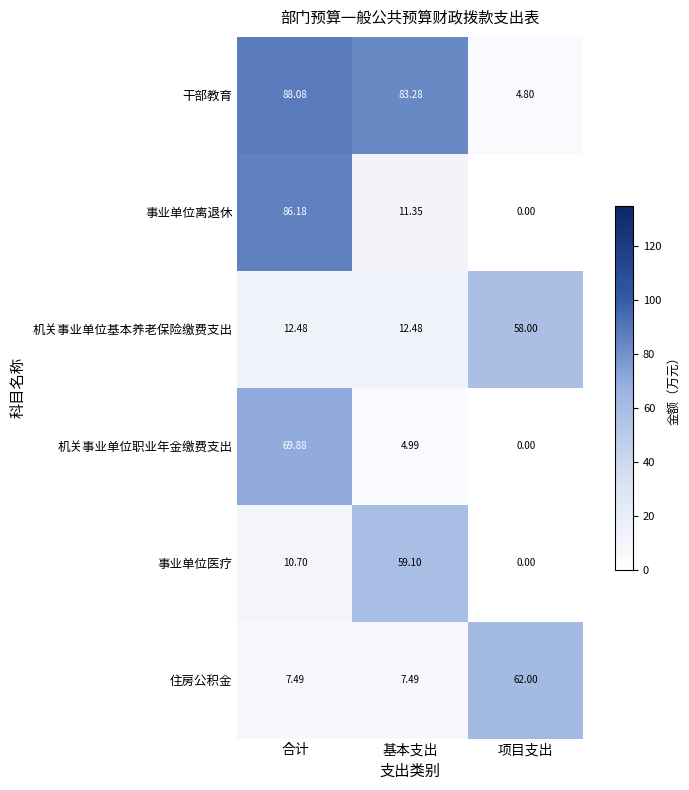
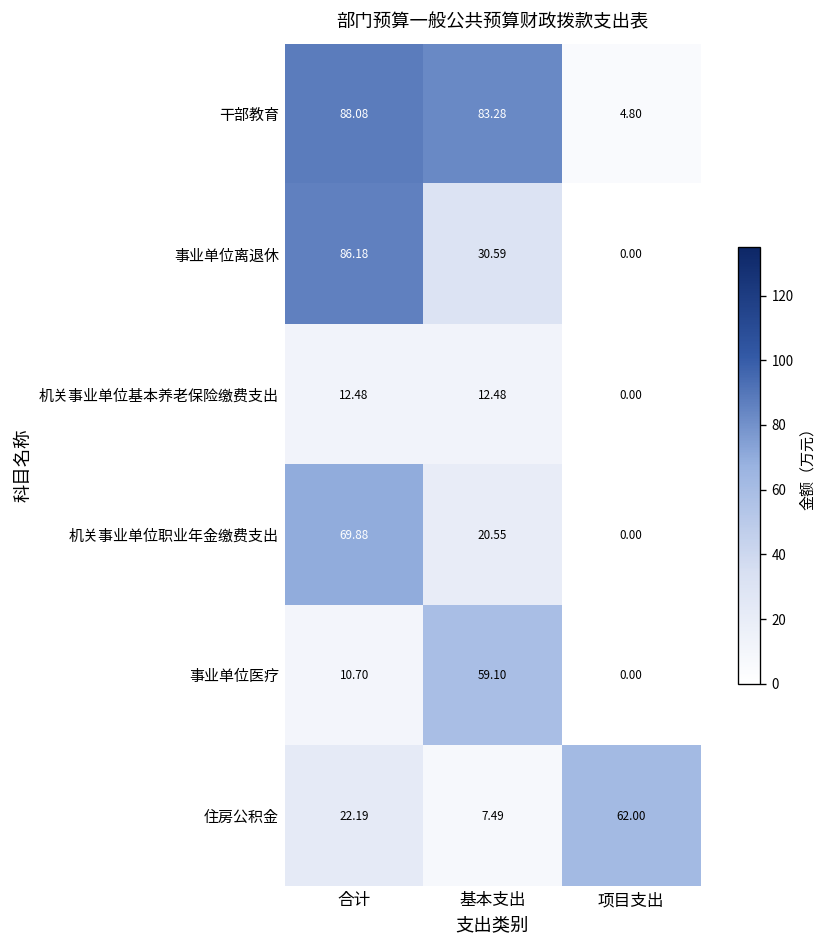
事业单位离退休, 基本支出: 11.35 -> 30.59
机关事业单位基本养老保险缴费支出, 项目支出: 58.00 -> 0.00
机关事业单位职业年金缴费支出, 基本支出: 4.99 -> 20.55
住房公积金, 合计: 7.49 -> 22.19
